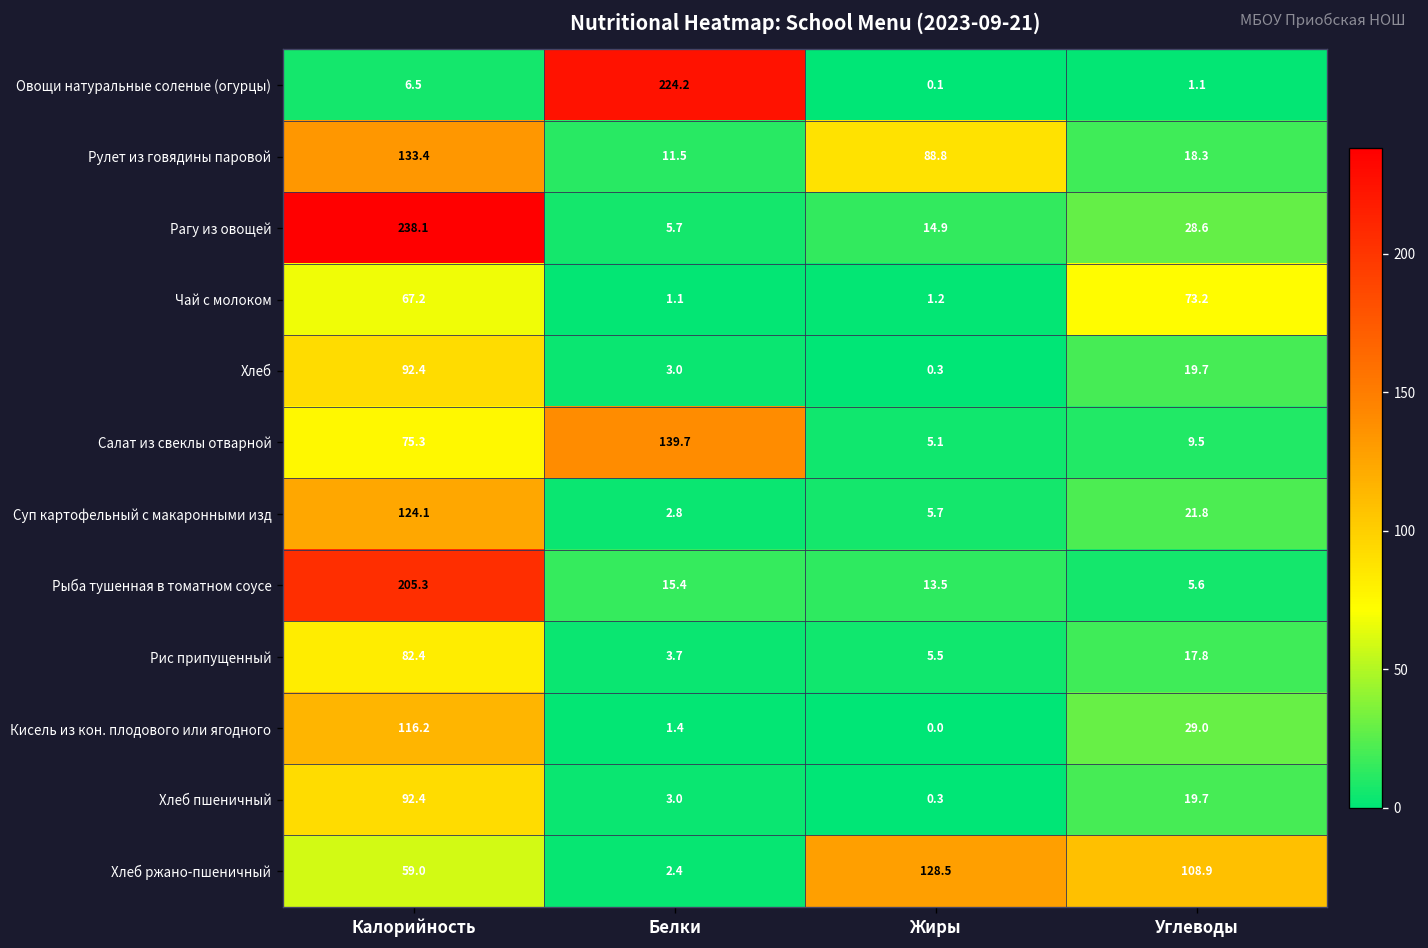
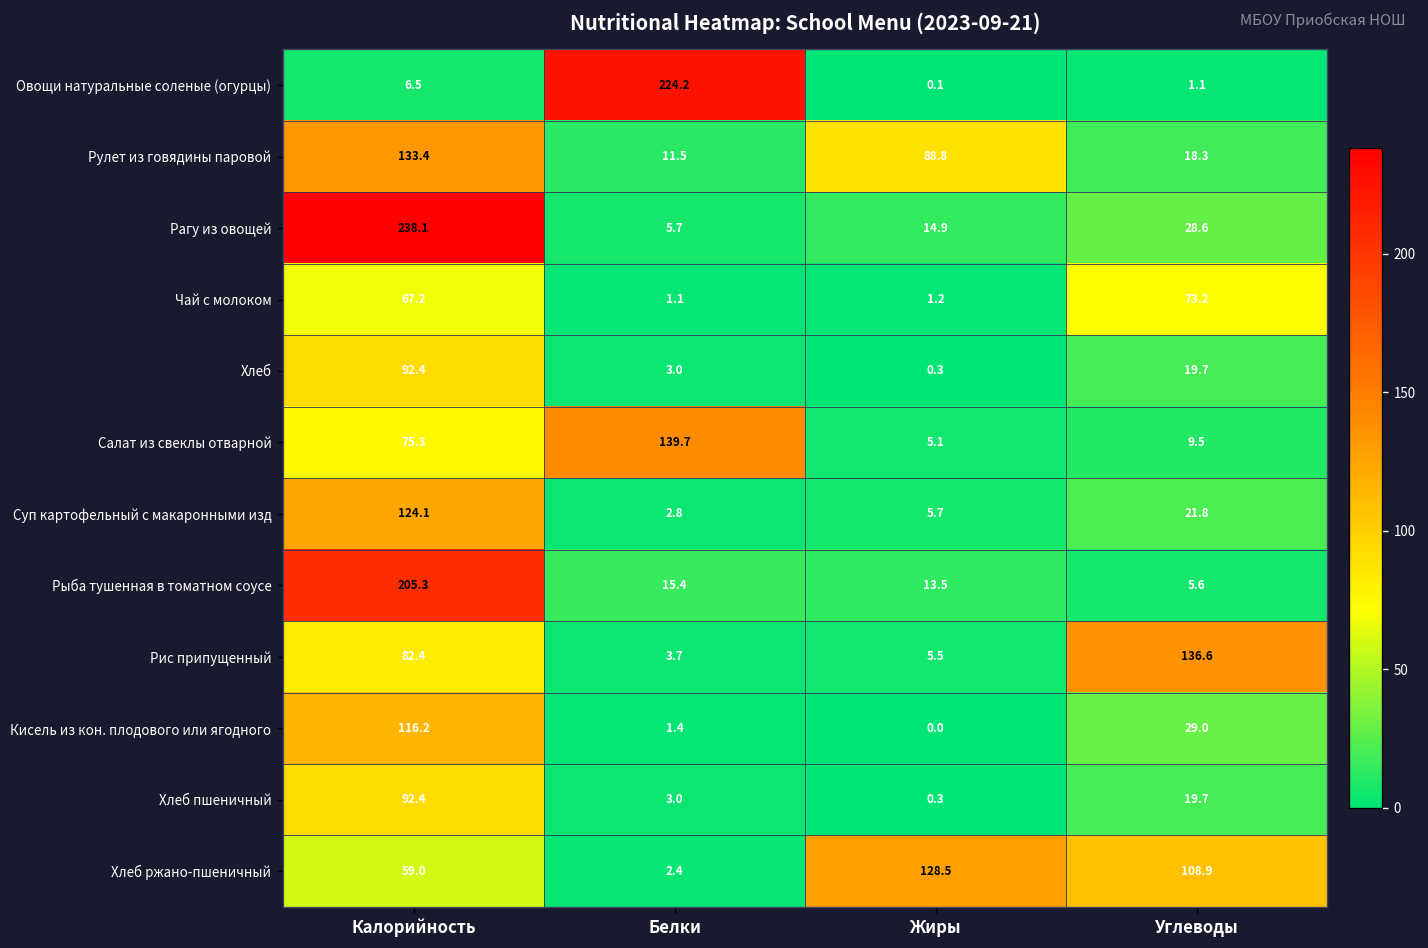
Рис припущенный, Углеводы: 17.8 -> 136.6
